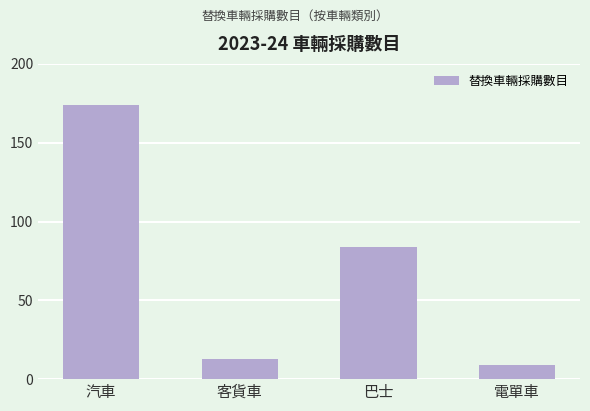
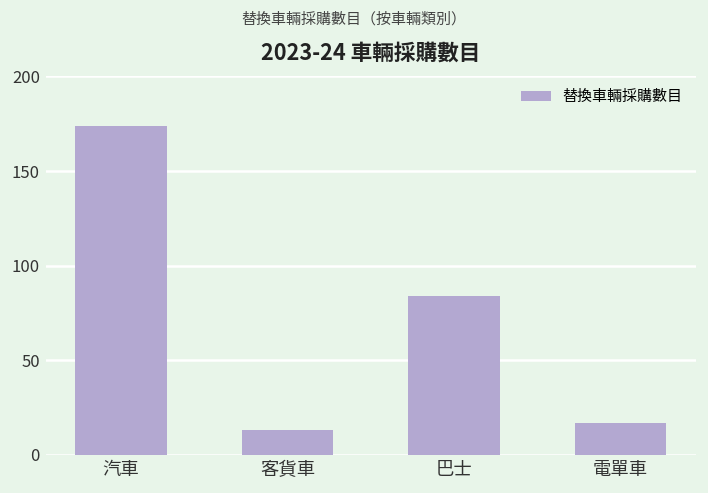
電單車: 9 -> 17
